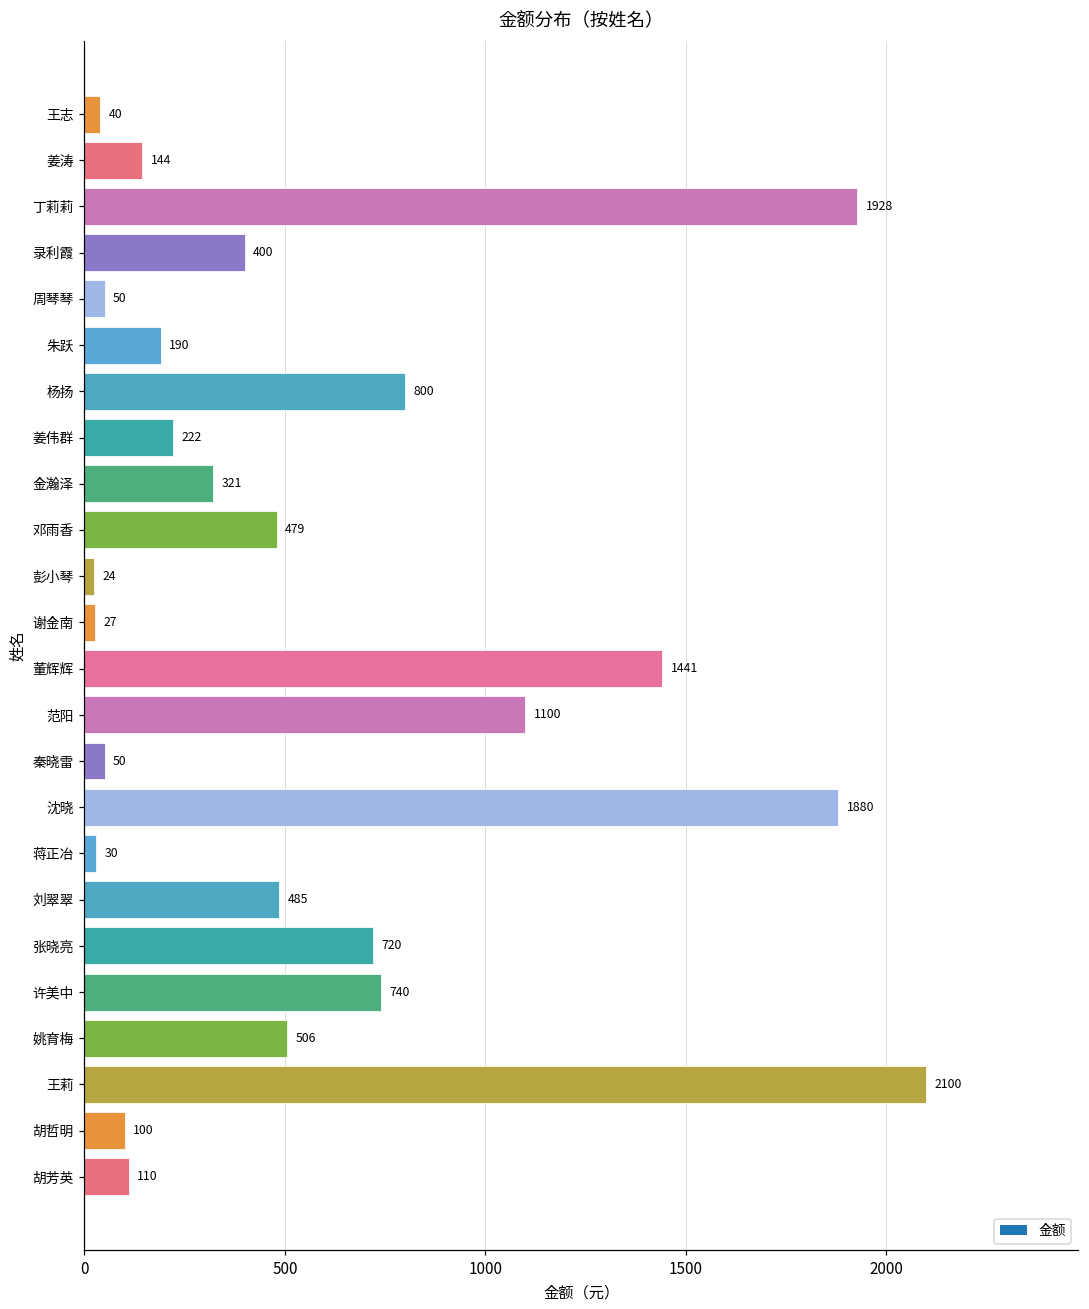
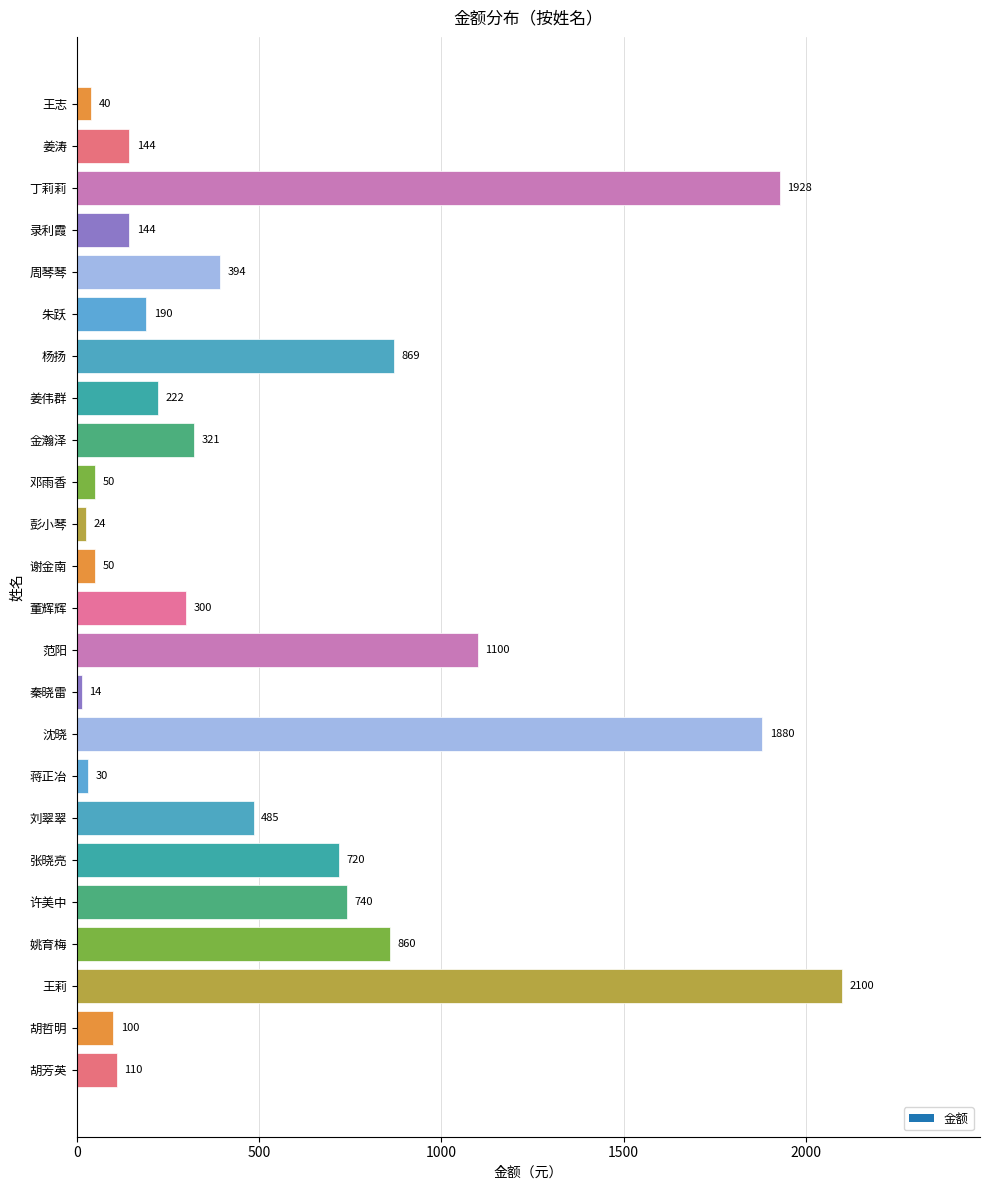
录利霞: 400 -> 144
周琴琴: 50 -> 394
杨扬: 800 -> 869
邓雨香: 479 -> 50
谢金南: 27 -> 50
董辉辉: 1441 -> 300
秦晓雷: 50 -> 14
姚育梅: 506 -> 860
